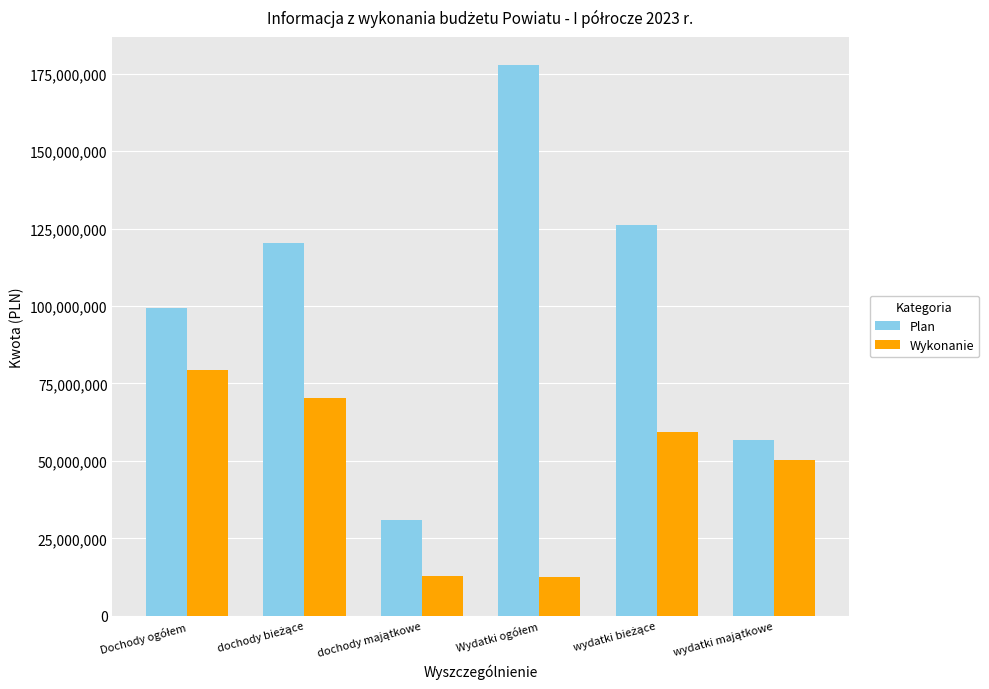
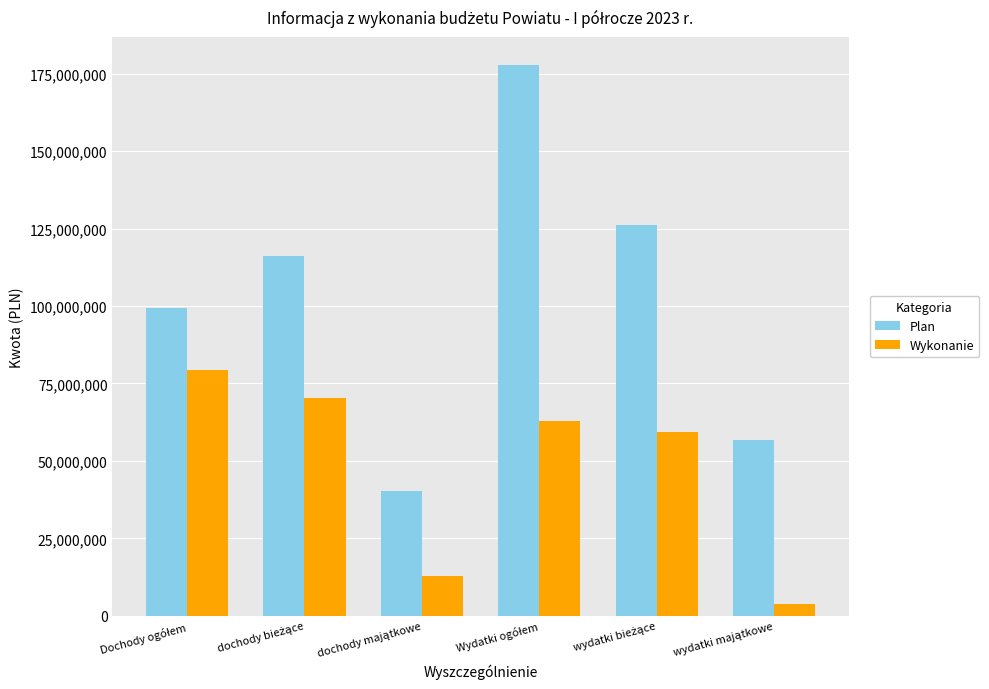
Plan, dochody bieżące: 120,000,000 -> 116,000,000
Plan, dochody majątkowe: 31,000,000 -> 40,000,000
Wykonanie, Wydatki ogółem: 13,000,000 -> 63,000,000
Wykonanie, wydatki majątkowe: 50,000,000 -> 4,000,000
